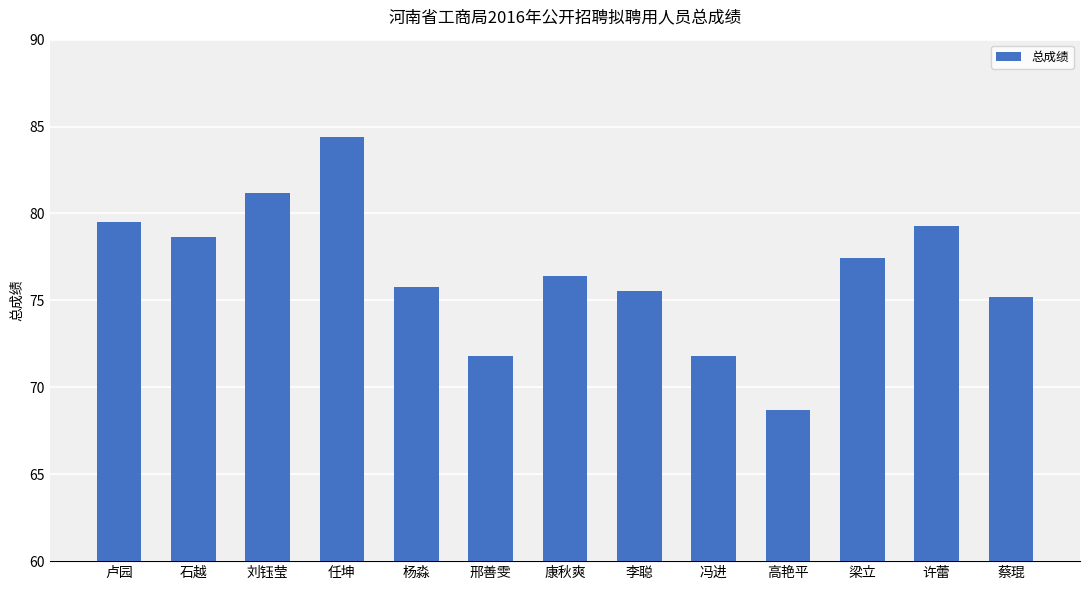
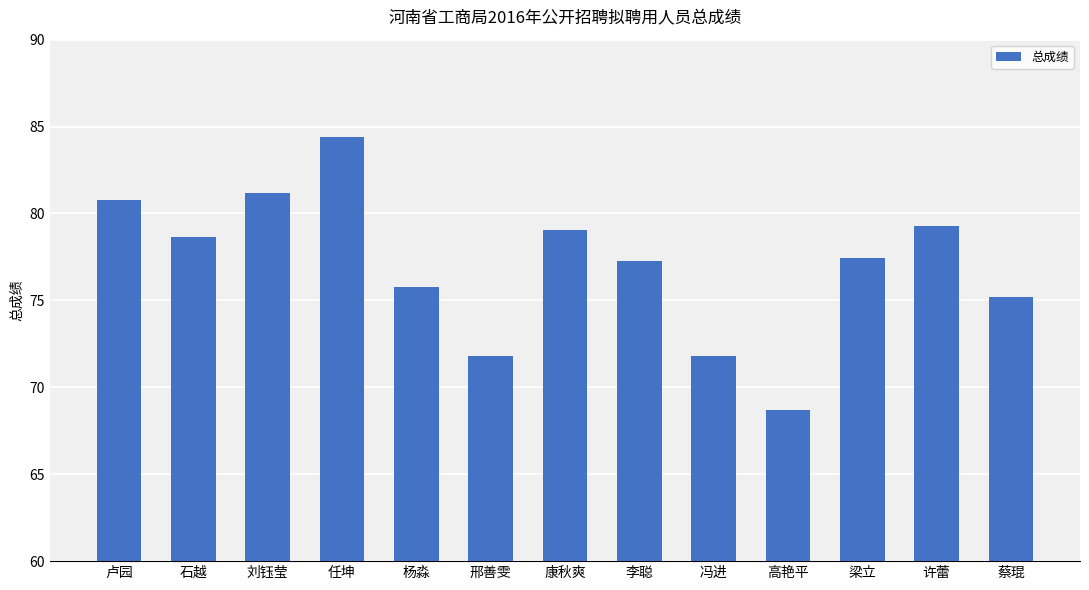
卢园: 79.5 -> 80.8
康秋爽: 76.4 -> 79.0
李聪: 75.6 -> 77.3
